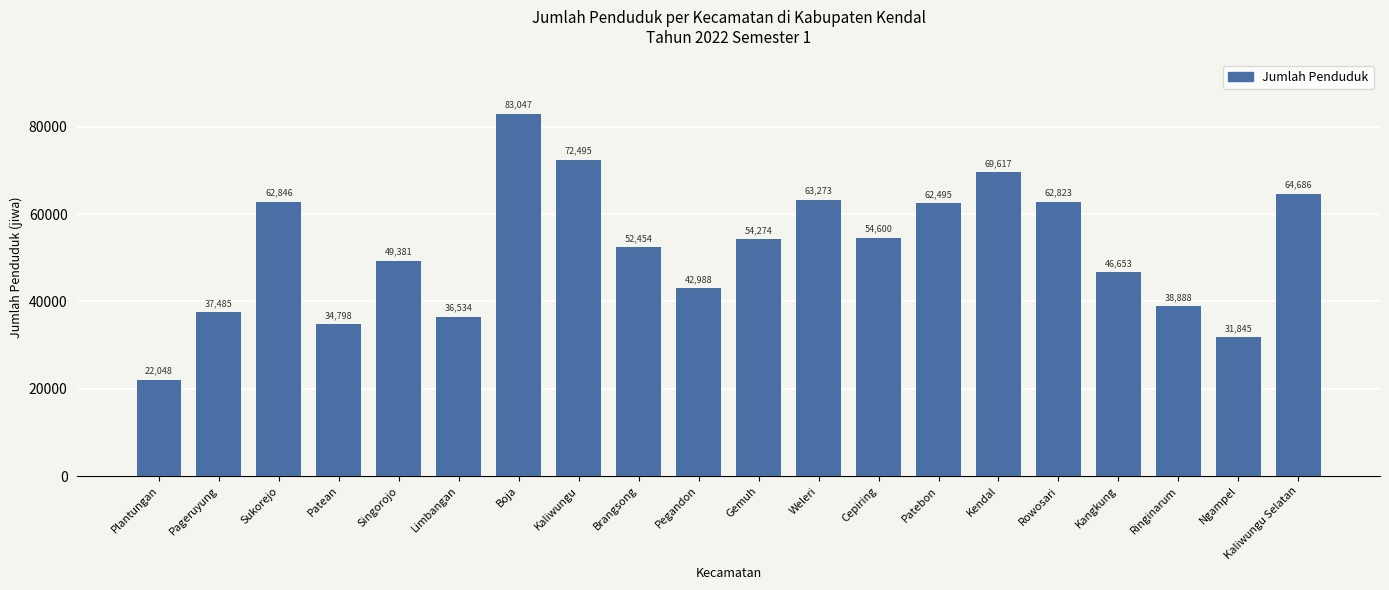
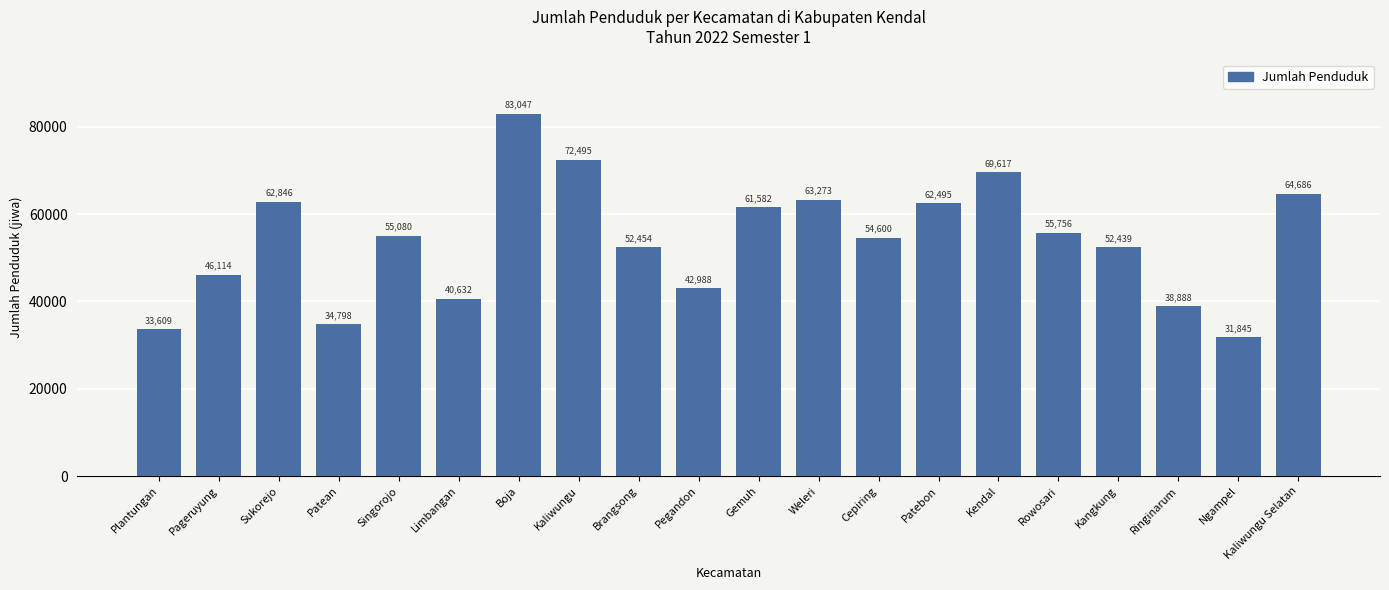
Plantungan: 22,048 -> 33,609
Pageruyung: 37,485 -> 46,114
Singorojo: 49,381 -> 55,080
Limbangan: 36,534 -> 40,632
Gemuh: 54,274 -> 61,582
Rowosari: 62,823 -> 55,756
Kangkung: 46,653 -> 52,439
